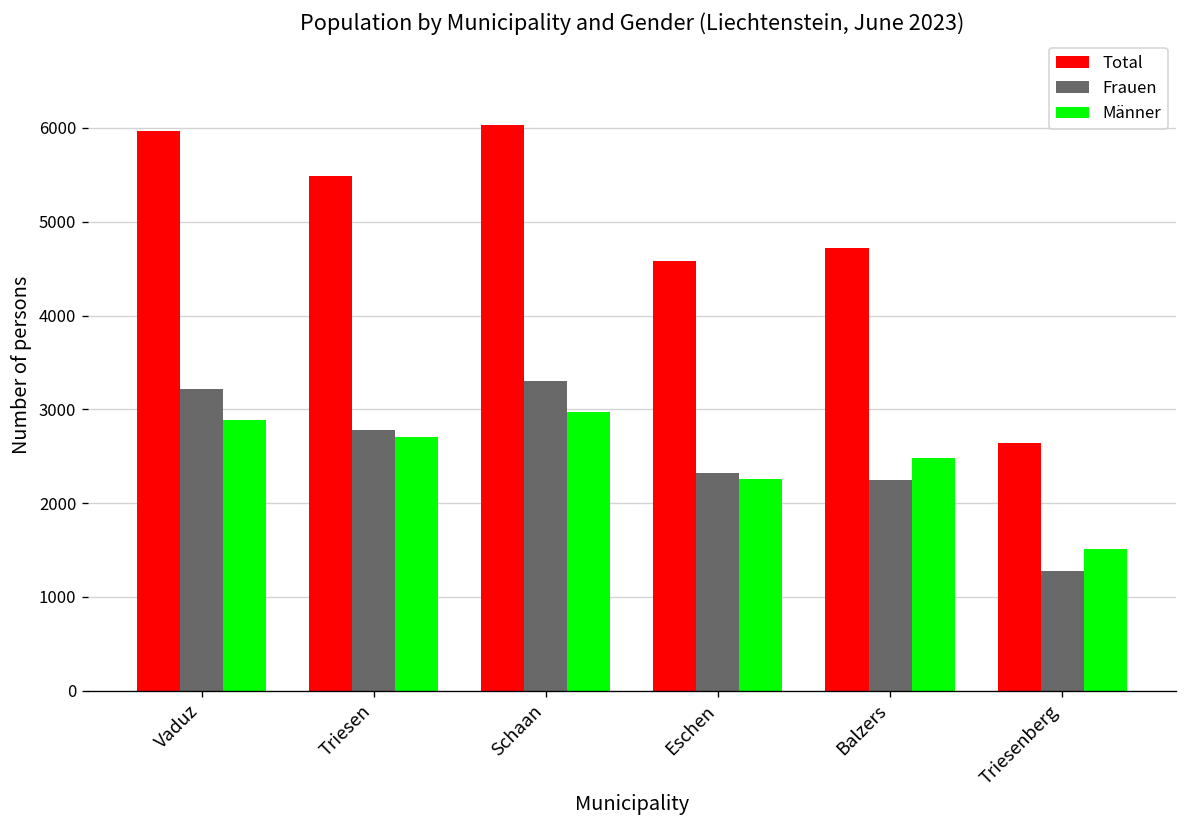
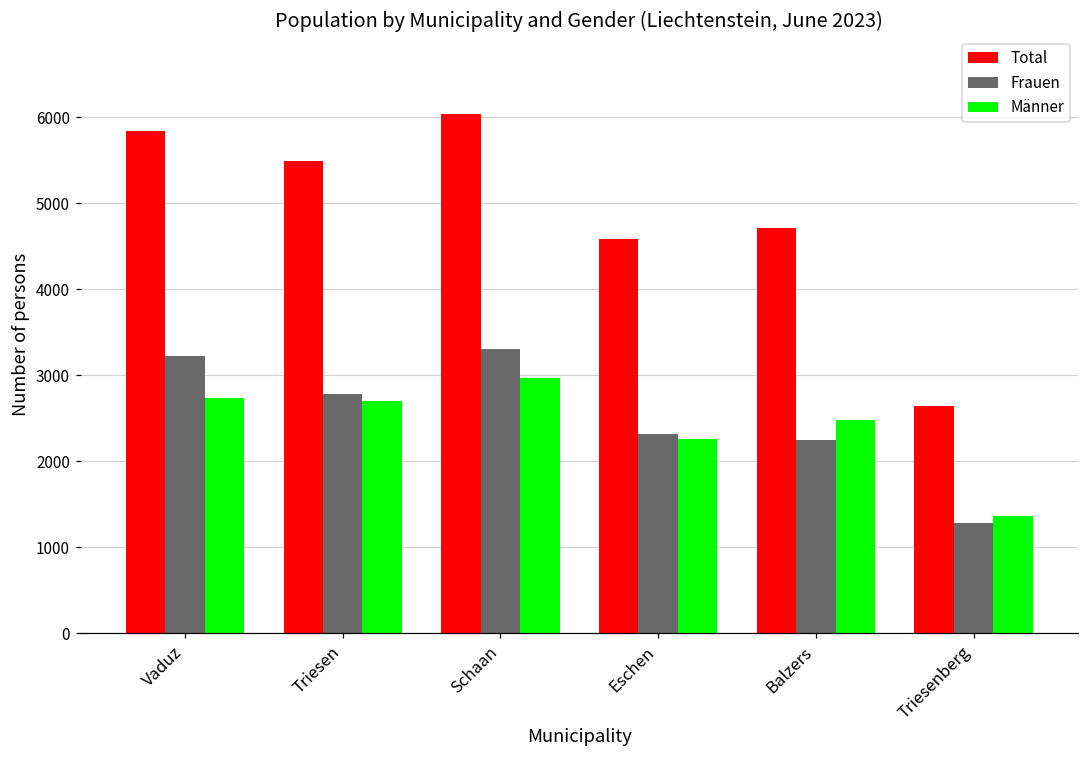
Total, Vaduz: 6000 -> 5800
Männer, Vaduz: 2900 -> 2700
Männer, Triesenberg: 1500 -> 1400
